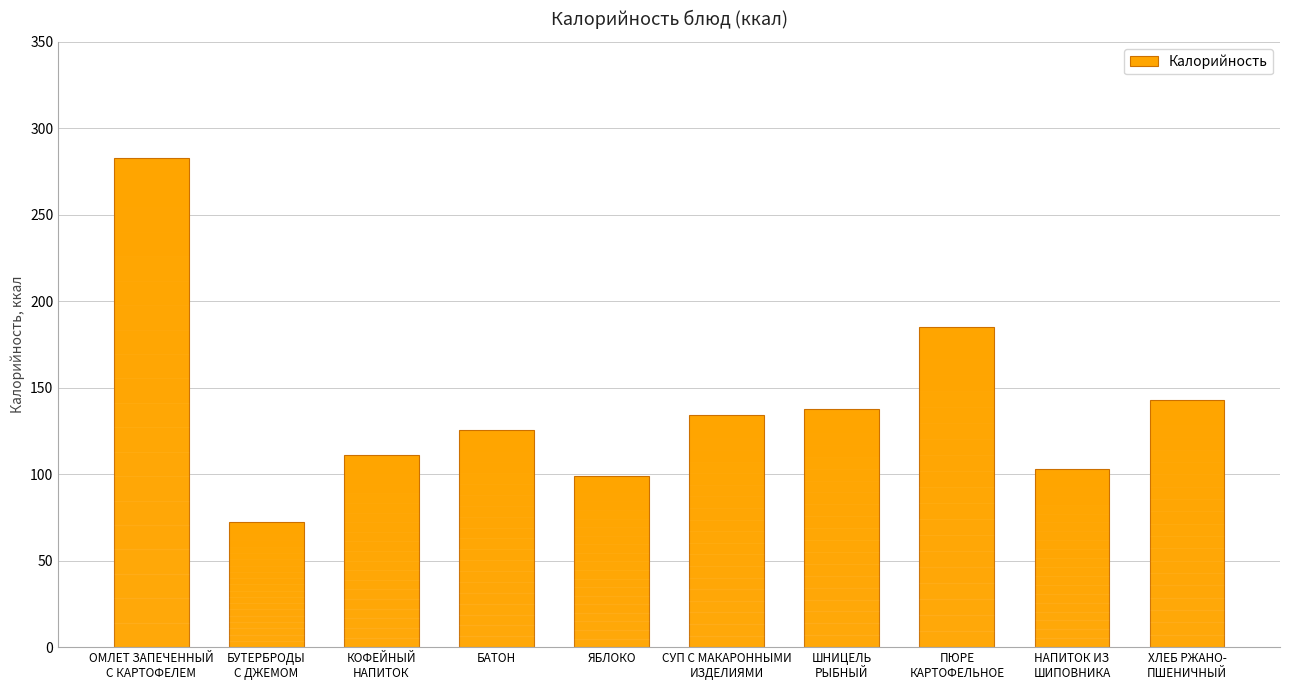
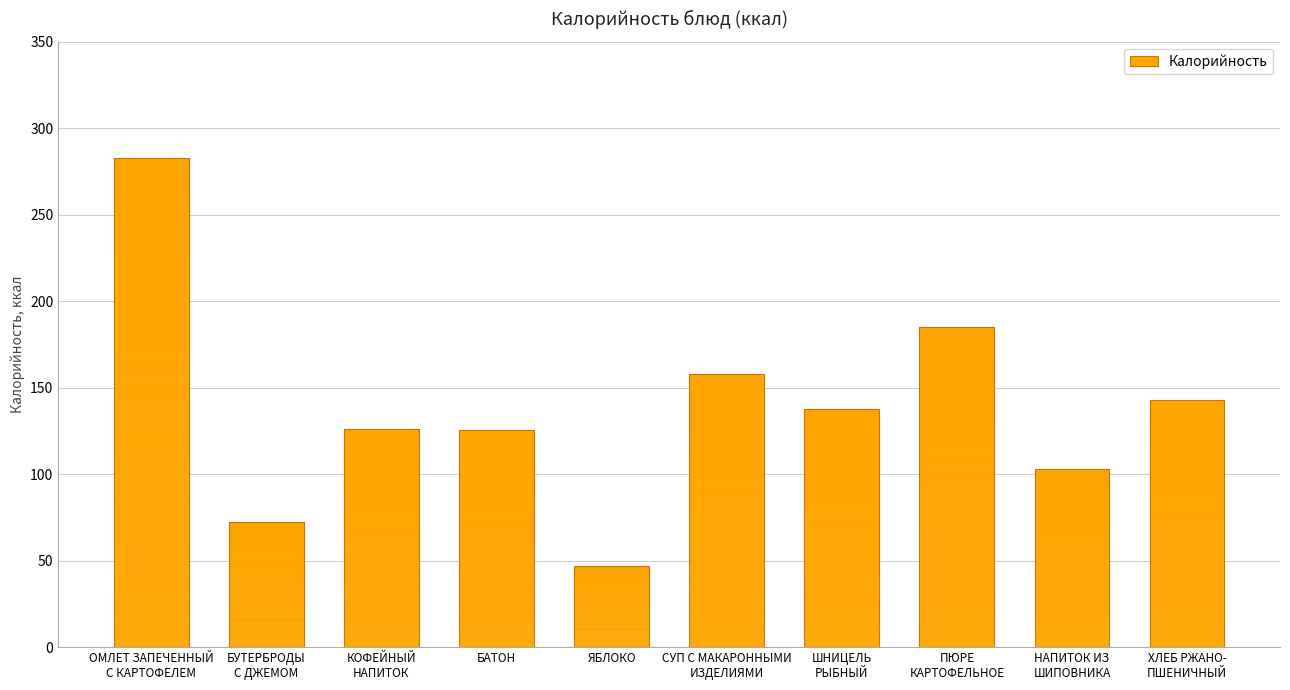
КОФЕЙНЫЙ НАПИТОК: 111 -> 126
ЯБЛОКО: 99 -> 47
СУП С МАКАРОННЫМИ ИЗДЕЛИЯМИ: 134 -> 158
